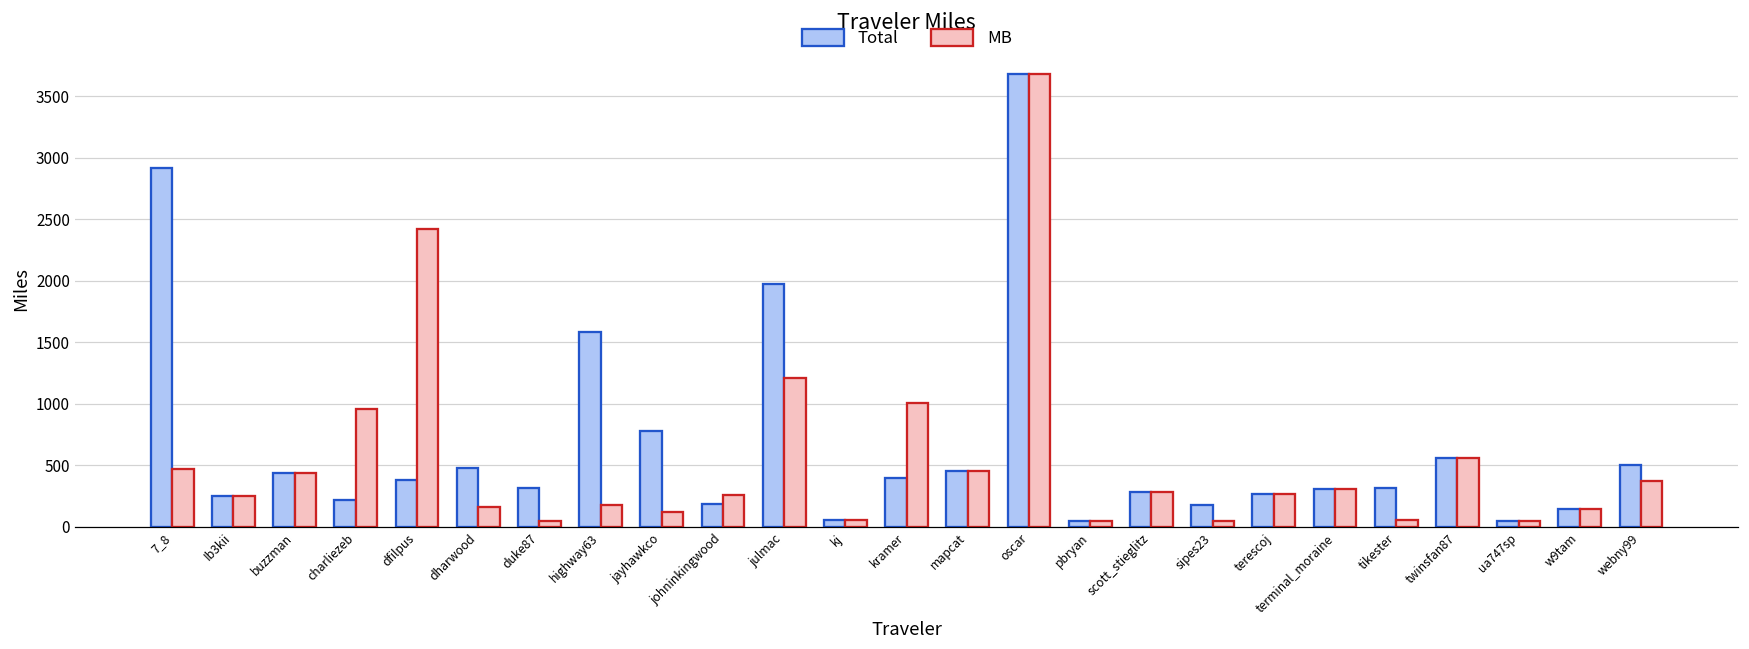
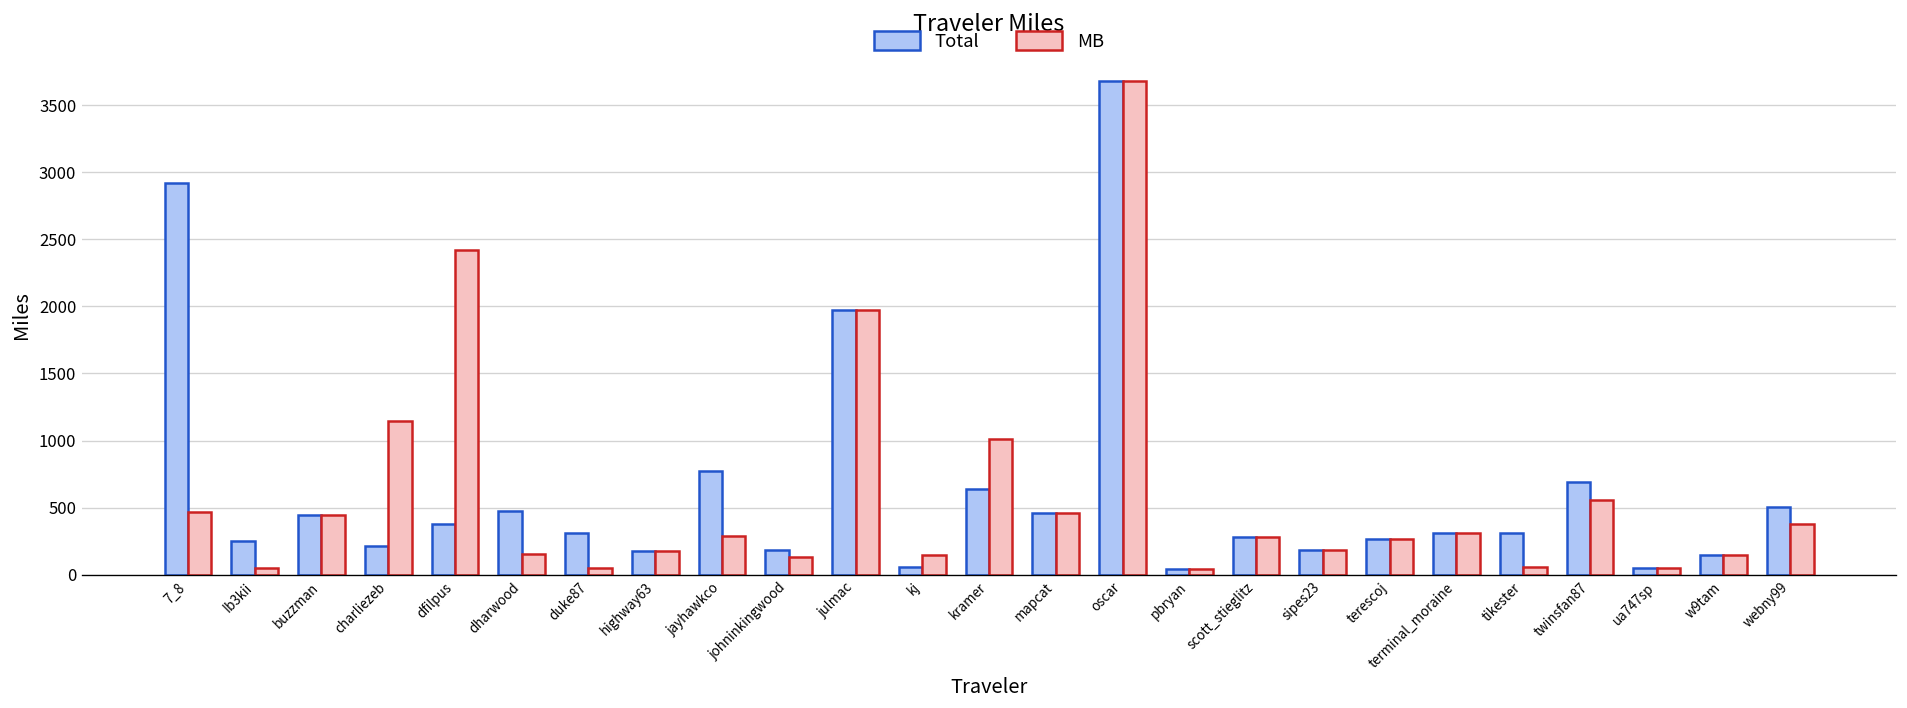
MB, Ib3kii: 250 -> 50
MB, charliezeb: 960 -> 1150
Total, highway63: 1590 -> 180
MB, jayhawkco: 120 -> 290
MB, johninkingwood: 260 -> 130
MB, julmac: 1210 -> 1980
MB, kj: 60 -> 150
Total, kramer: 400 -> 640
MB, sipes23: 50 -> 180
Total, twinsfan87: 560 -> 690
